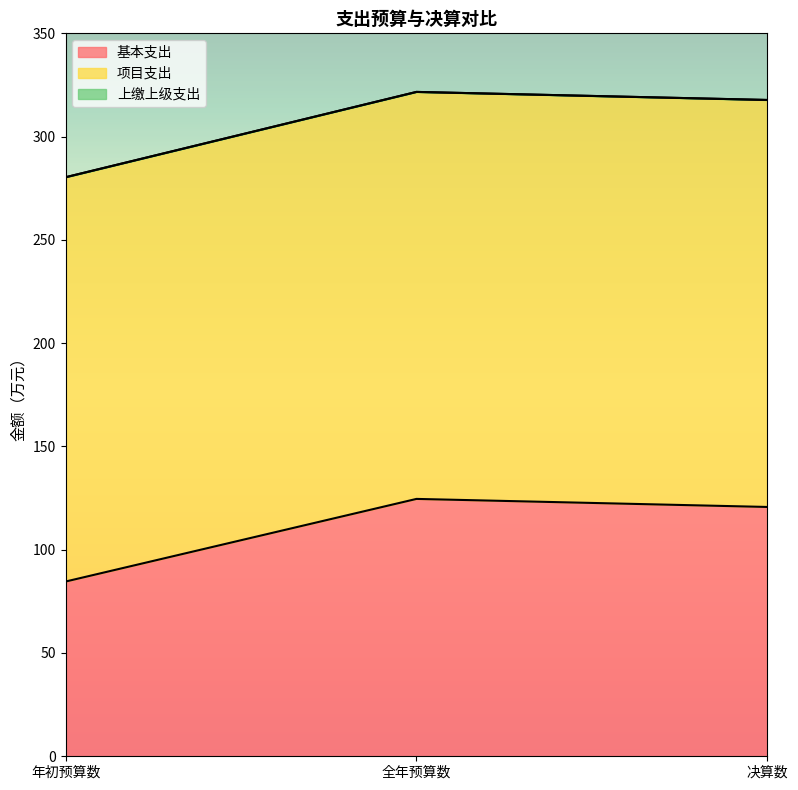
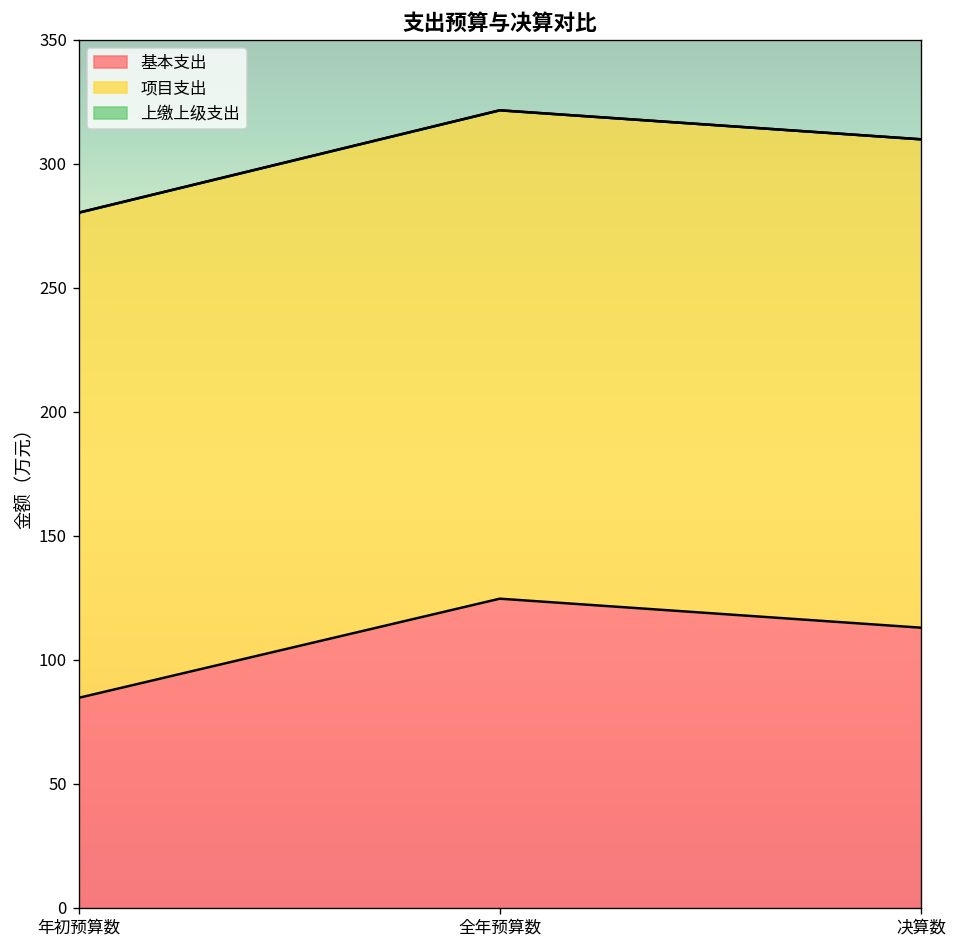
基本支出, 决算数: 121 -> 113
